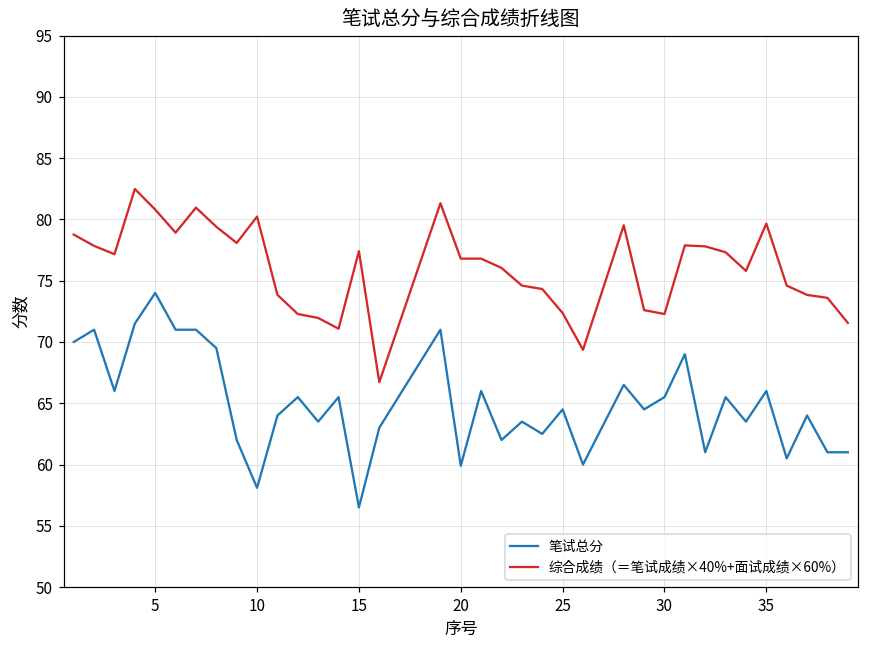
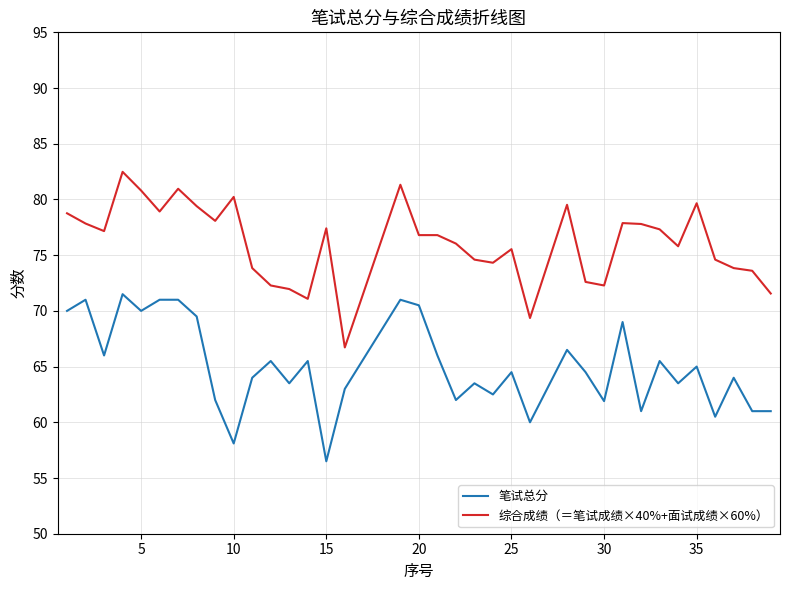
笔试总分, 5: 74 -> 70
笔试总分, 20: 59.9 -> 70.5
综合成绩（＝笔试成绩×40%+面试成绩×60%）, 25: 72.4 -> 75.5
笔试总分, 30: 65.5 -> 61.9
笔试总分, 35: 66 -> 65
